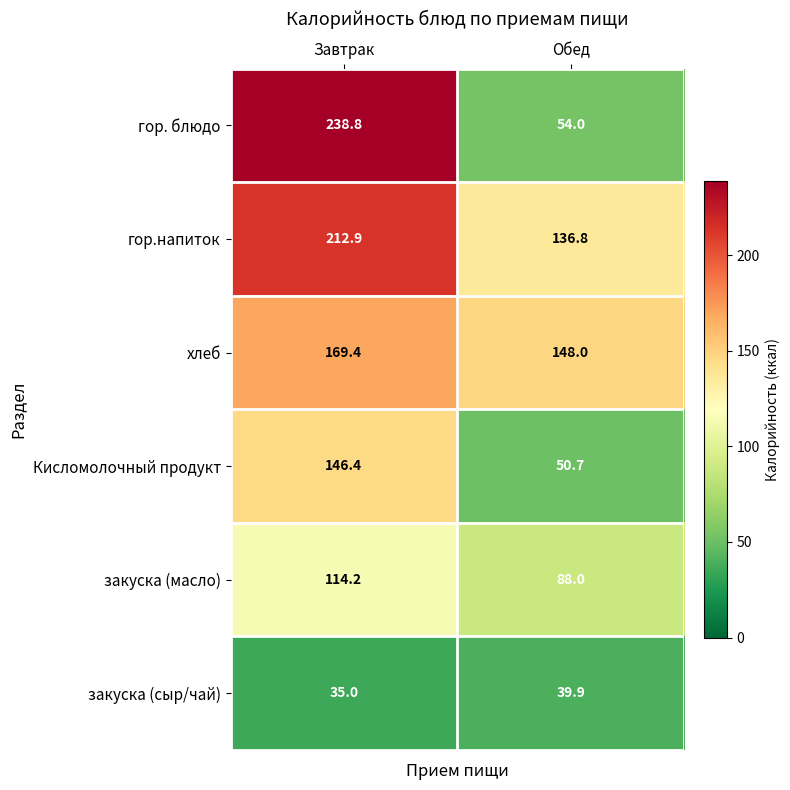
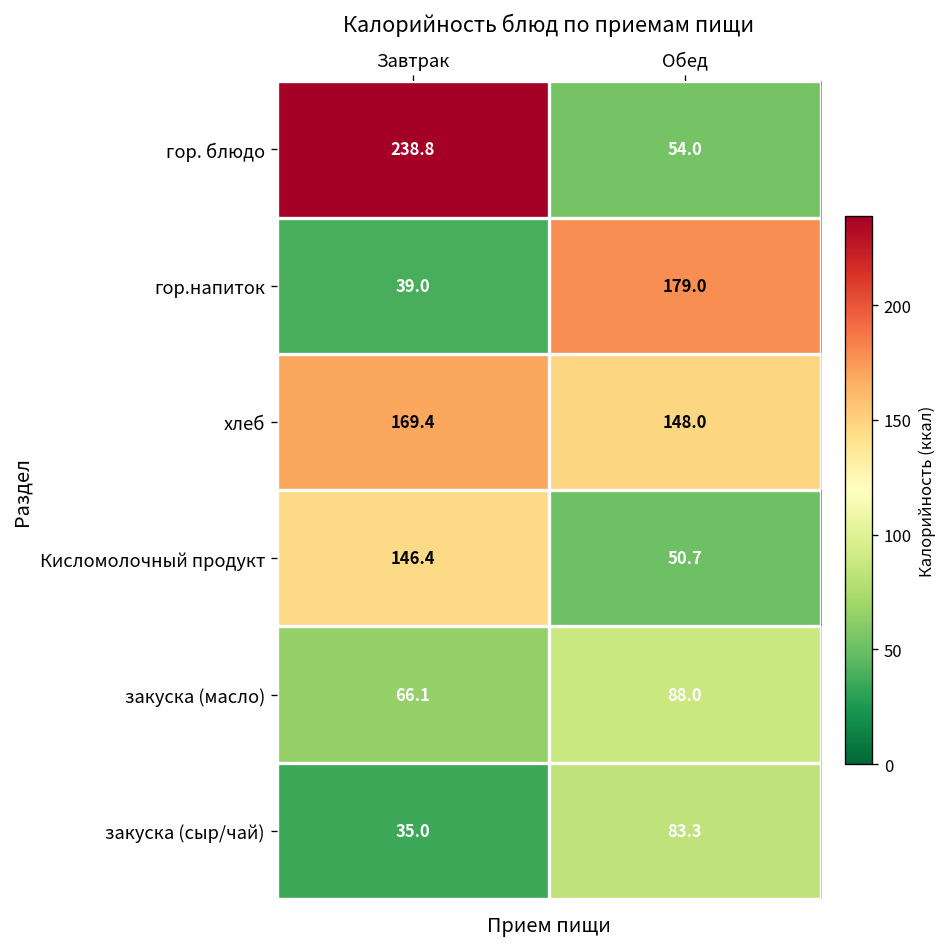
гор.напиток, Завтрак: 212.9 -> 39.0
гор.напиток, Обед: 136.8 -> 179.0
закуска (масло), Завтрак: 114.2 -> 66.1
закуска (сыр/чай), Обед: 39.9 -> 83.3
